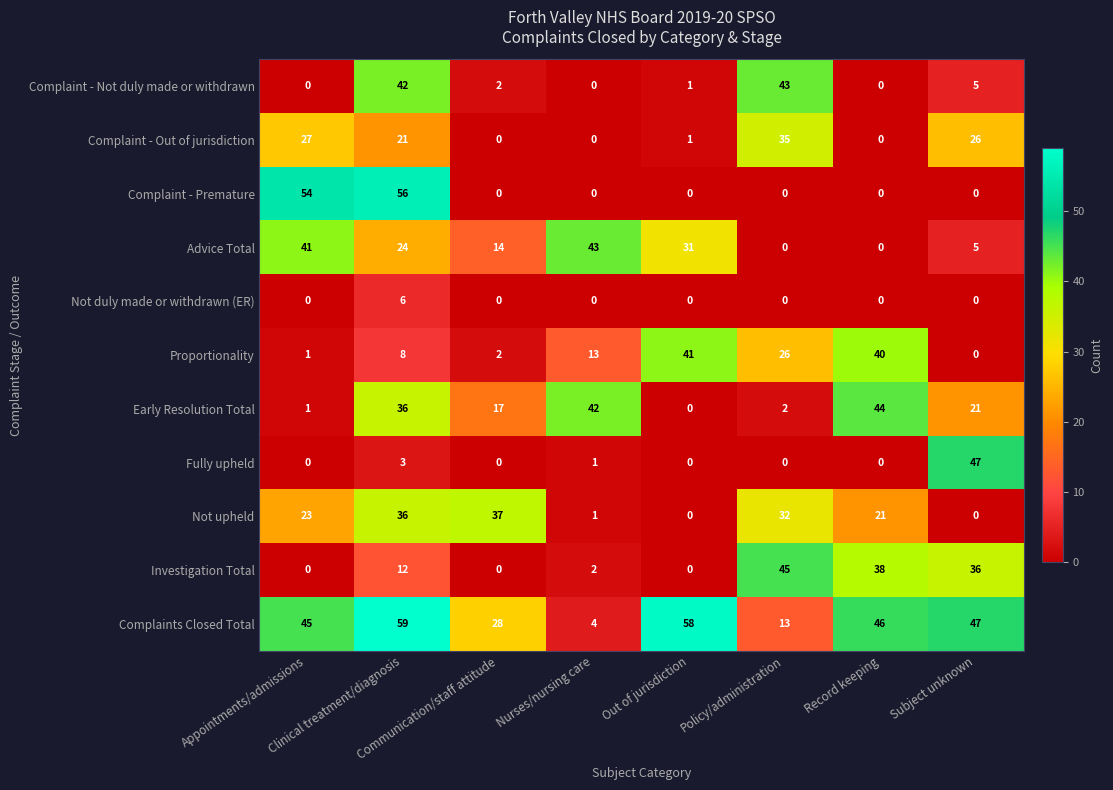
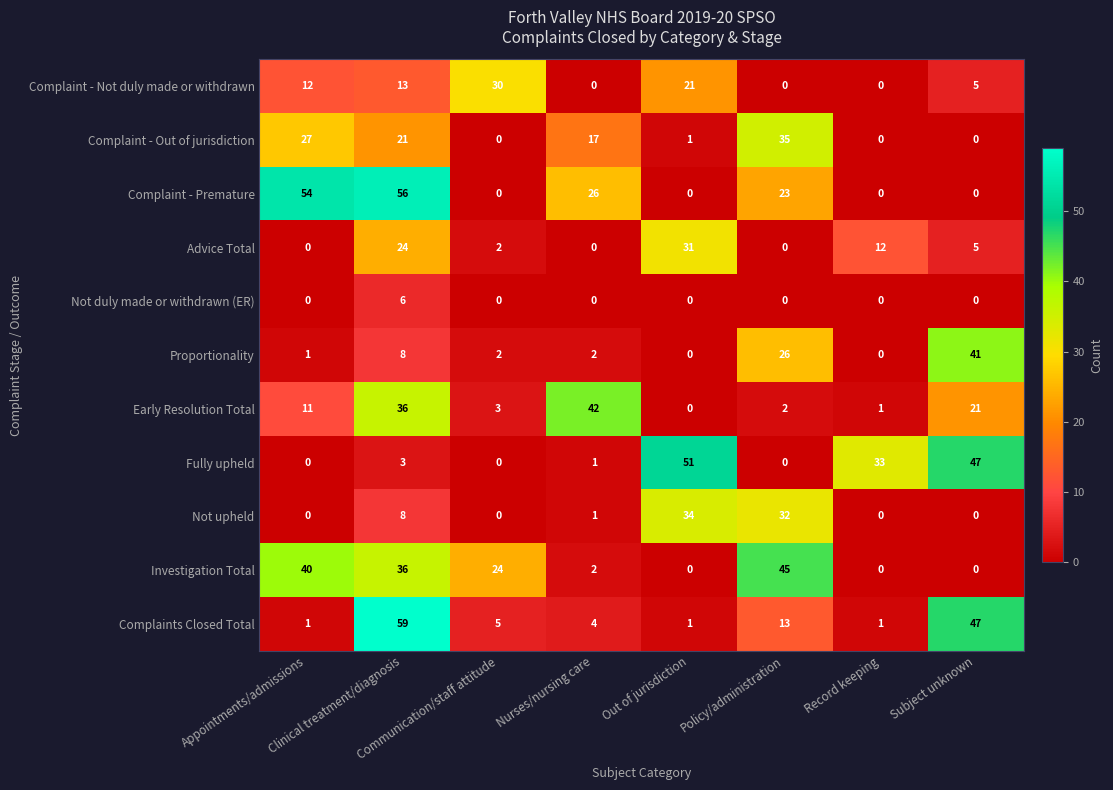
Complaint - Not duly made or withdrawn, Appointments/admissions: 0 -> 12
Complaint - Not duly made or withdrawn, Clinical treatment/diagnosis: 42 -> 13
Complaint - Not duly made or withdrawn, Communication/staff attitude: 2 -> 30
Complaint - Not duly made or withdrawn, Out of jurisdiction: 1 -> 21
Complaint - Not duly made or withdrawn, Policy/administration: 43 -> 0
Complaint - Out of jurisdiction, Nurses/nursing care: 0 -> 17
Complaint - Out of jurisdiction, Subject unknown: 26 -> 0
Complaint - Premature, Nurses/nursing care: 0 -> 26
Complaint - Premature, Policy/administration: 0 -> 23
Advice Total, Appointments/admissions: 41 -> 0
Advice Total, Communication/staff attitude: 14 -> 2
Advice Total, Nurses/nursing care: 43 -> 0
Advice Total, Record keeping: 0 -> 12
Proportionality, Nurses/nursing care: 13 -> 2
Proportionality, Out of jurisdiction: 41 -> 0
Proportionality, Record keeping: 40 -> 0
Proportionality, Subject unknown: 0 -> 41
Early Resolution Total, Appointments/admissions: 1 -> 11
Early Resolution Total, Communication/staff attitude: 17 -> 3
Early Resolution Total, Record keeping: 44 -> 1
Fully upheld, Out of jurisdiction: 0 -> 51
Fully upheld, Record keeping: 0 -> 33
Not upheld, Appointments/admissions: 23 -> 0
Not upheld, Clinical treatment/diagnosis: 36 -> 8
Not upheld, Communication/staff attitude: 37 -> 0
Not upheld, Out of jurisdiction: 0 -> 34
Not upheld, Record keeping: 21 -> 0
Investigation Total, Appointments/admissions: 0 -> 40
Investigation Total, Clinical treatment/diagnosis: 12 -> 36
Investigation Total, Communication/staff attitude: 0 -> 24
Investigation Total, Record keeping: 38 -> 0
Investigation Total, Subject unknown: 36 -> 0
Complaints Closed Total, Appointments/admissions: 45 -> 1
Complaints Closed Total, Communication/staff attitude: 28 -> 5
Complaints Closed Total, Out of jurisdiction: 58 -> 1
Complaints Closed Total, Record keeping: 46 -> 1
